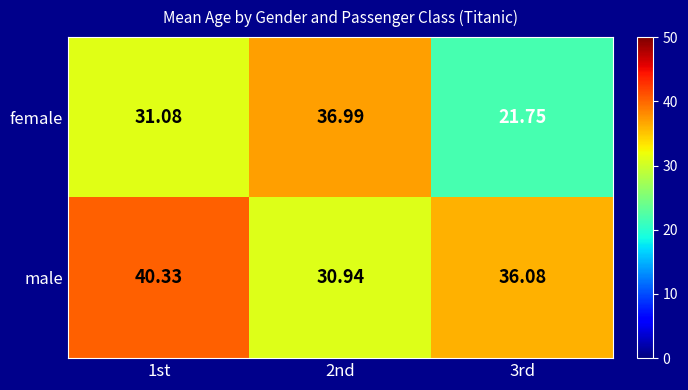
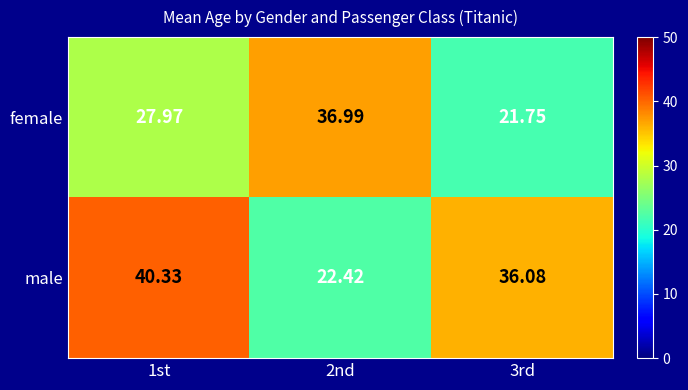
female, 1st: 31.08 -> 27.97
male, 2nd: 30.94 -> 22.42
